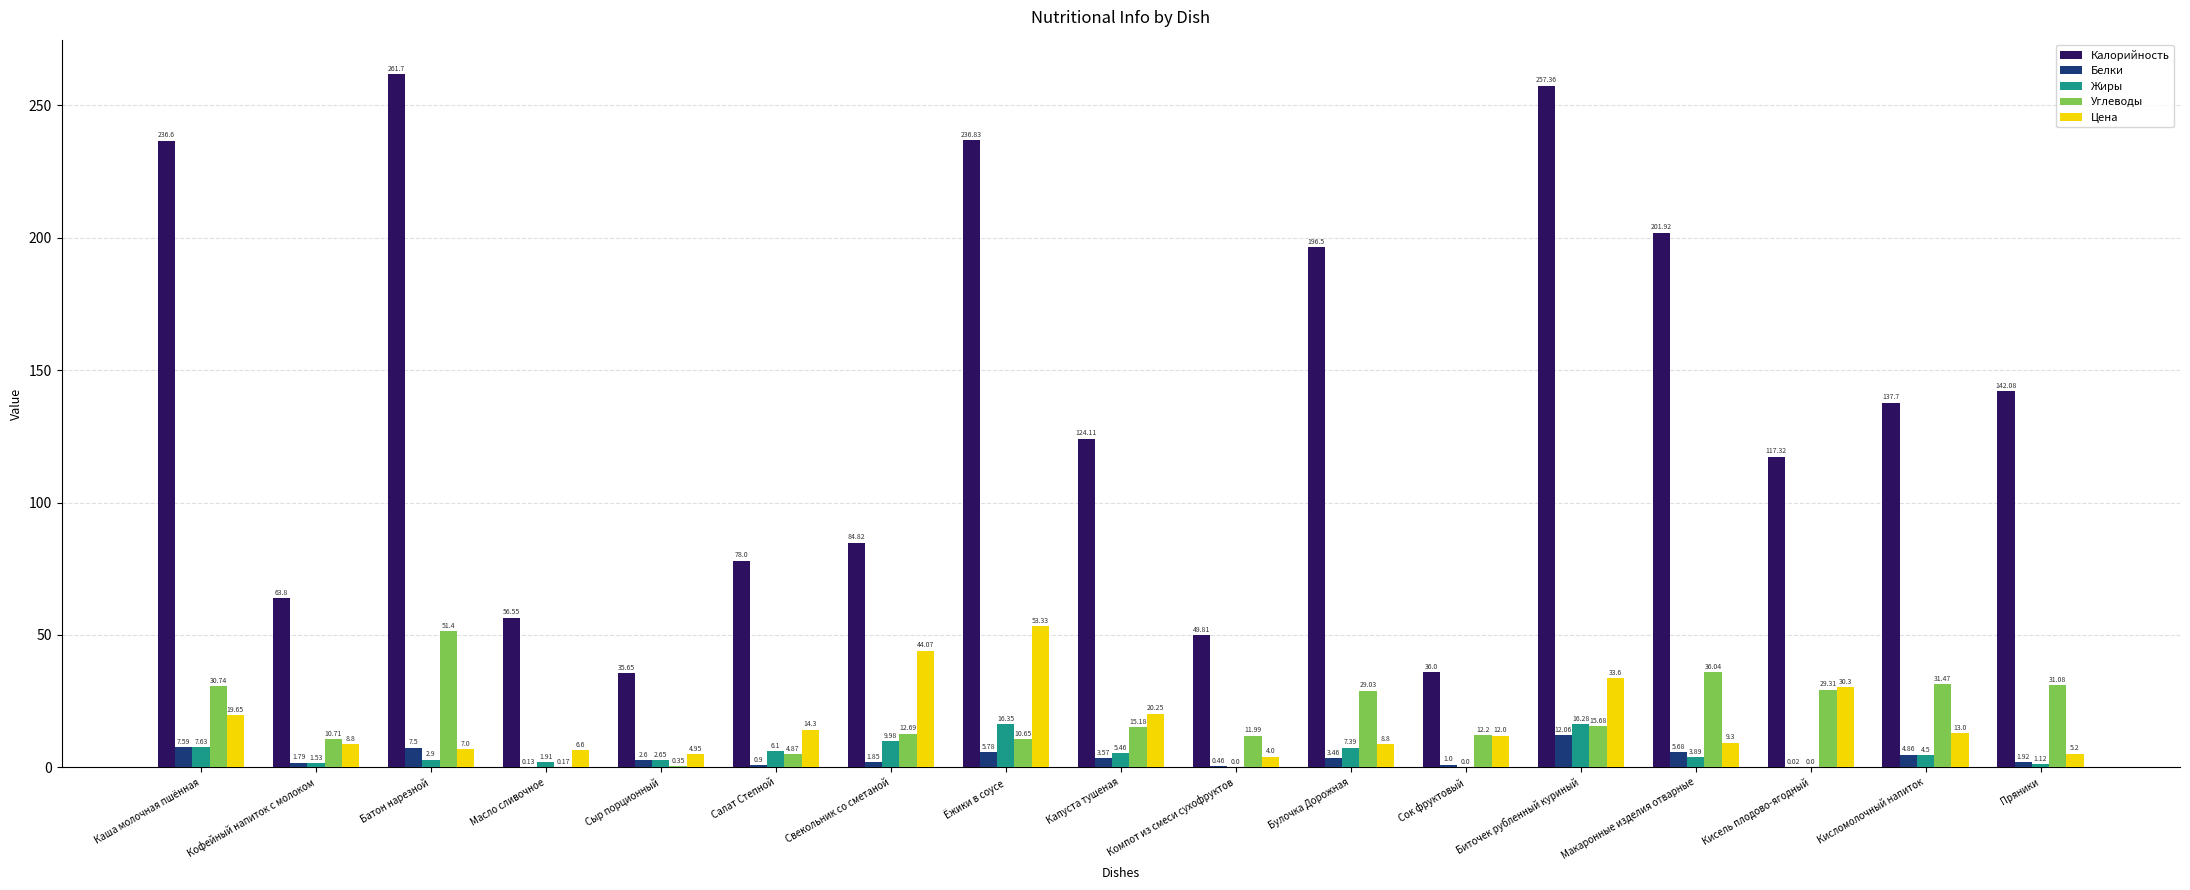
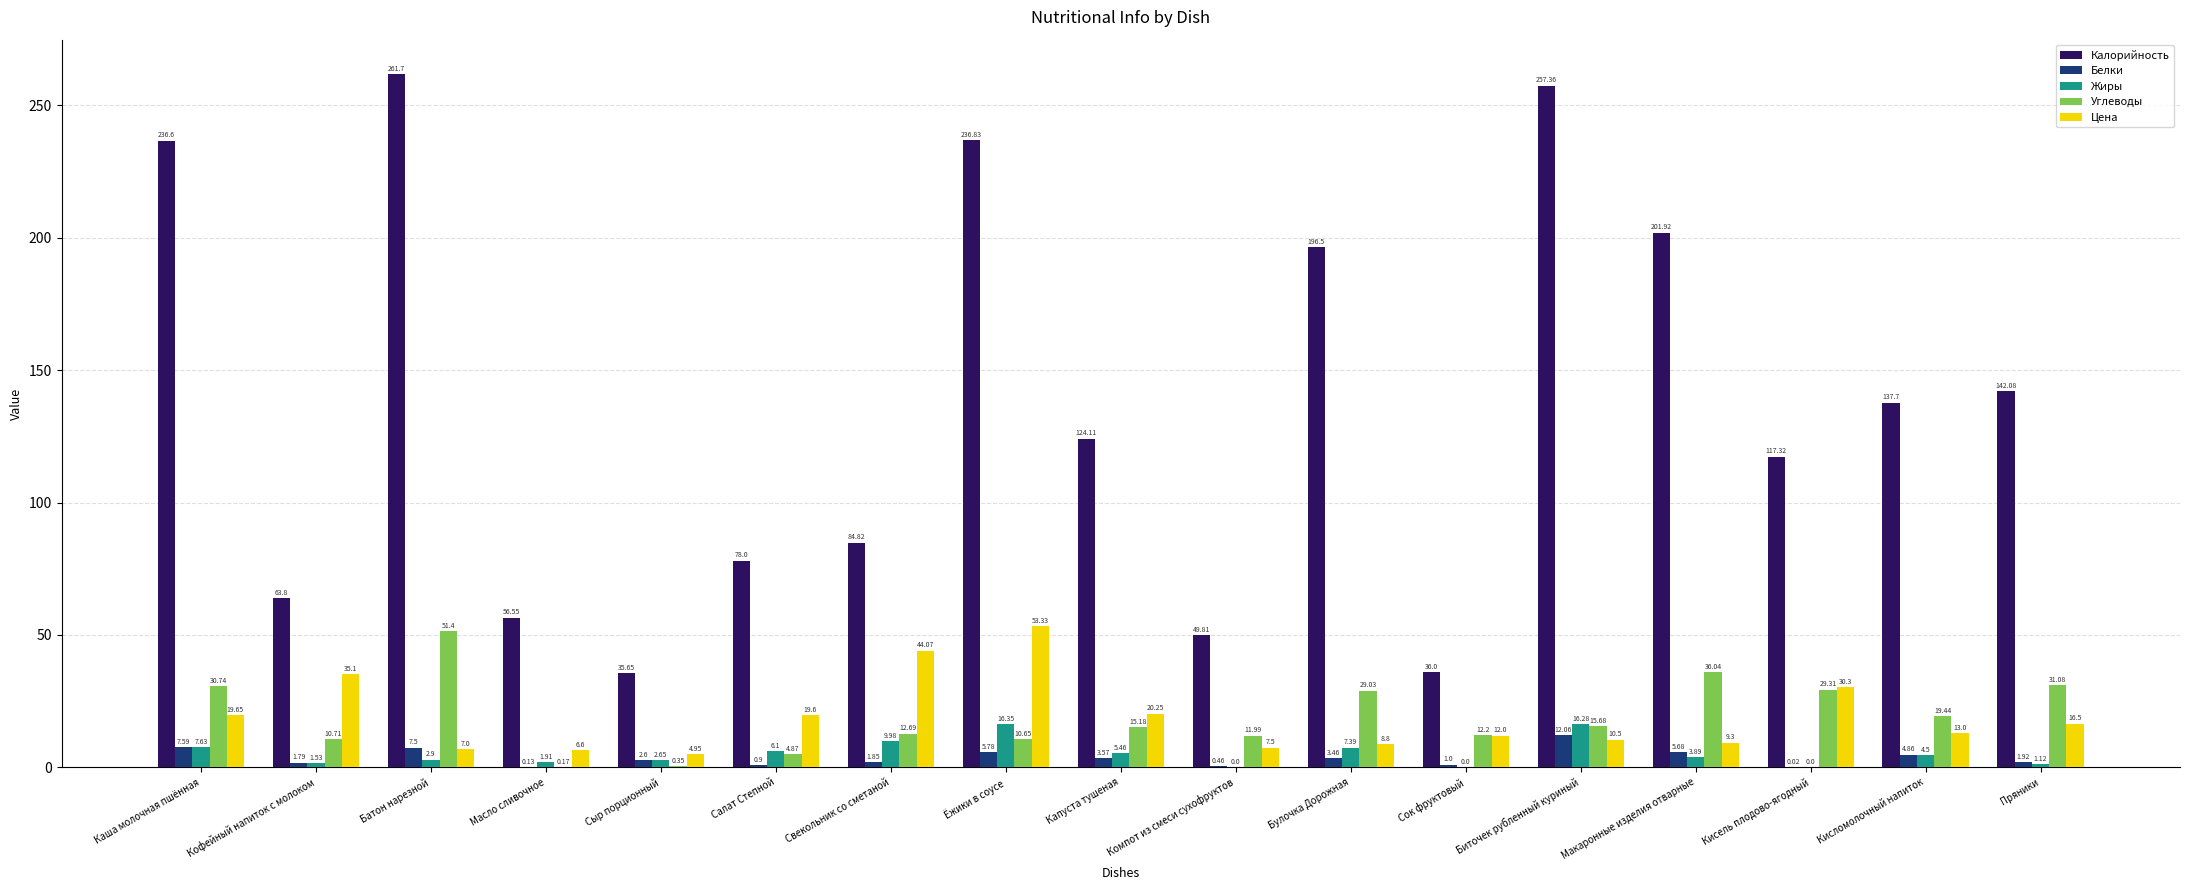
Цена, Кофейный напиток с молоком: 8.8 -> 35.1
Цена, Салат Степной: 14.3 -> 19.6
Цена, Компот из смеси сухофруктов: 4.0 -> 7.5
Цена, Биточек рубленный куриный: 33.6 -> 10.5
Углеводы, Кисломолочный напиток: 31.47 -> 19.44
Цена, Пряники: 5.2 -> 16.5
